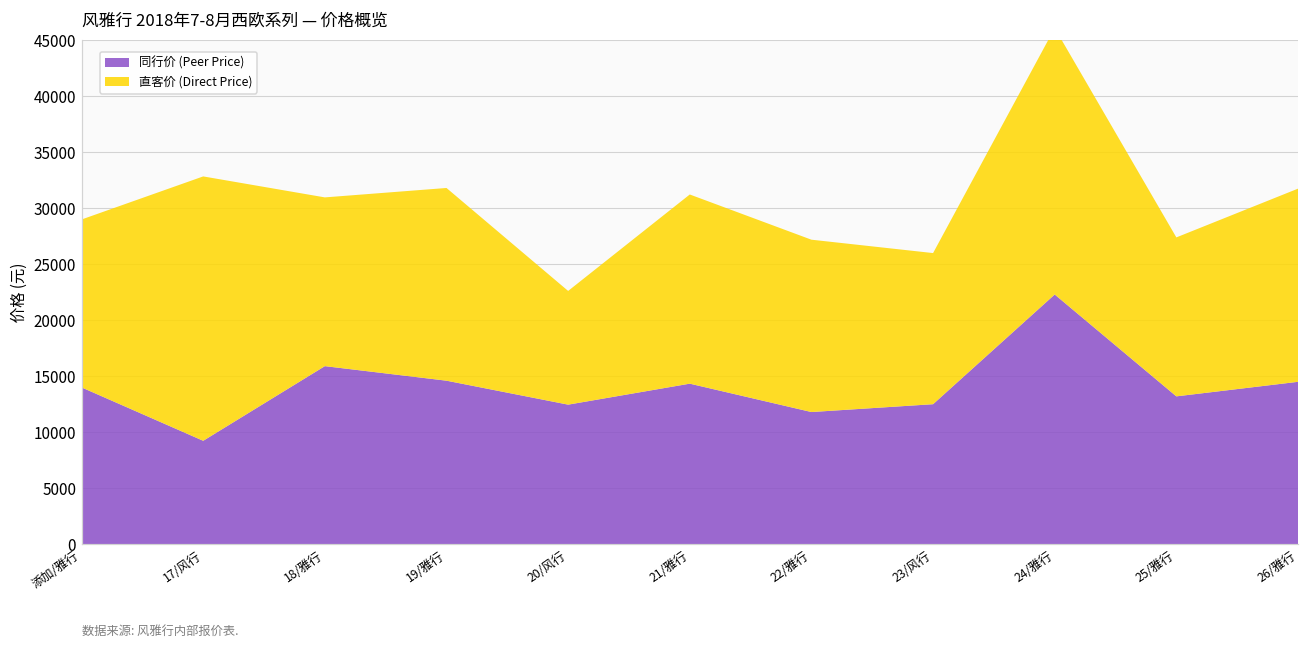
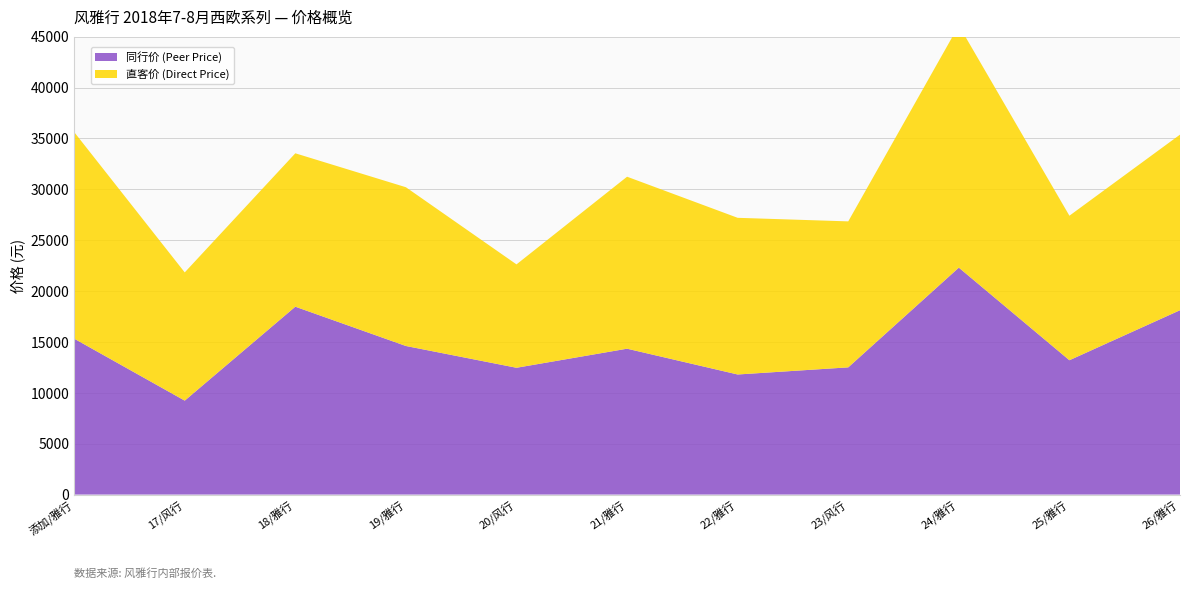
同行价 (Peer Price), 添加/雅行: 14000 -> 15300
直客价 (Direct Price), 添加/雅行: 15000 -> 20300
直客价 (Direct Price), 17/风行: 23600 -> 12600
同行价 (Peer Price), 18/雅行: 15900 -> 18500
直客价 (Direct Price), 19/雅行: 17200 -> 15600
直客价 (Direct Price), 23/风行: 13500 -> 14300
同行价 (Peer Price), 26/雅行: 14500 -> 18100
